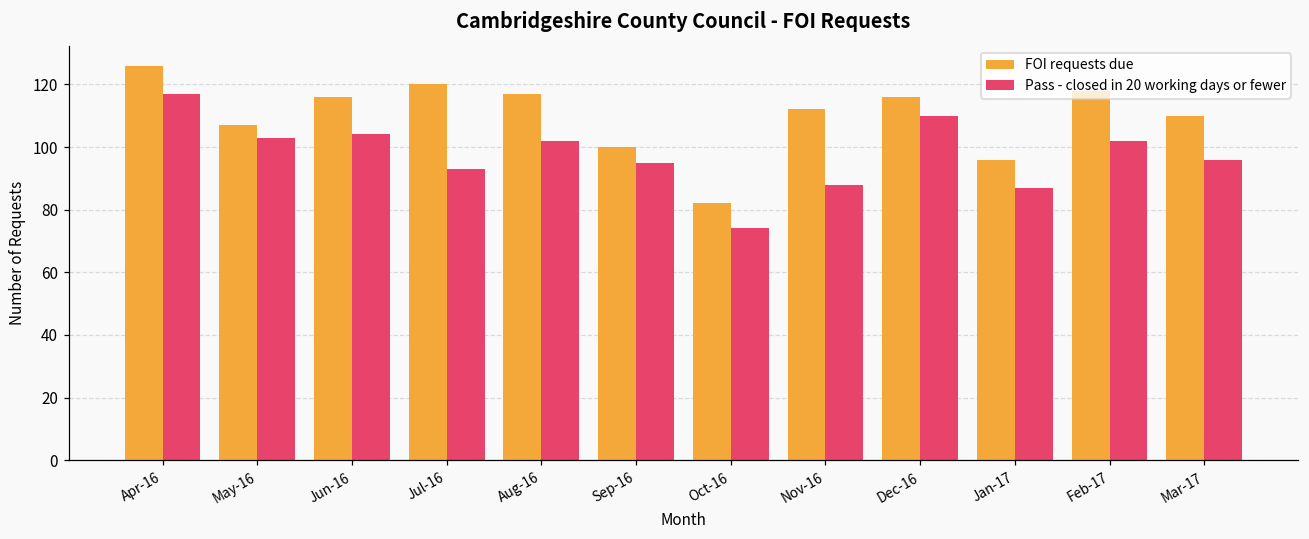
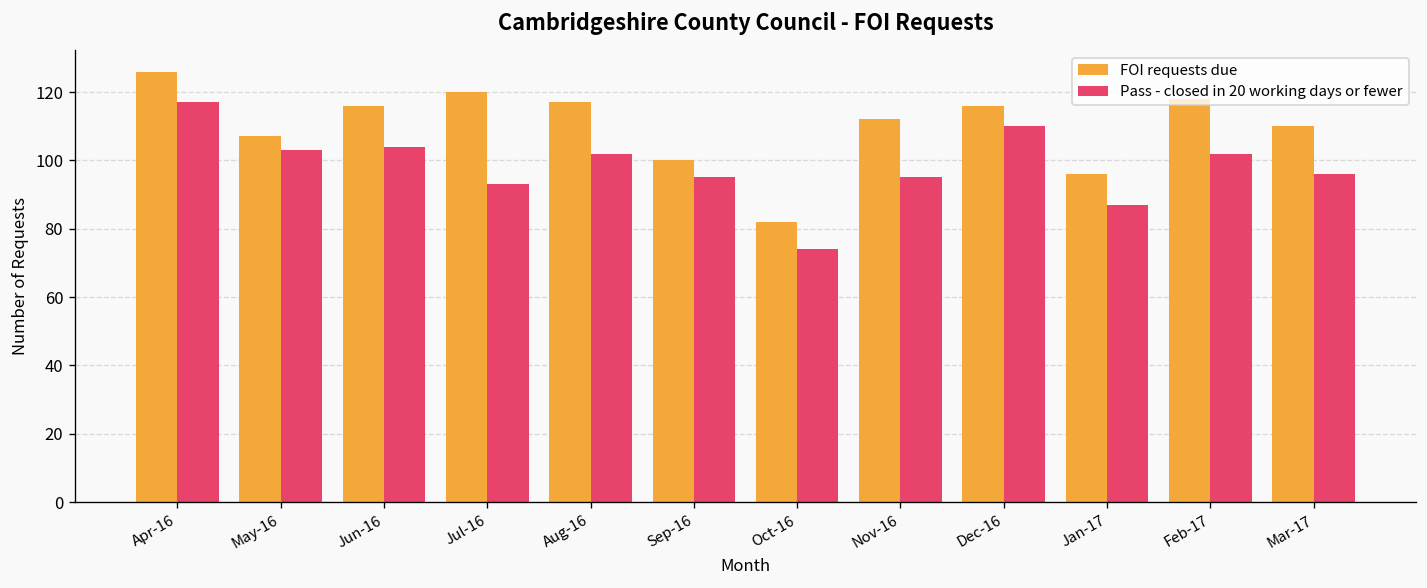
Pass - closed in 20 working days or fewer, Nov-16: 88 -> 95
